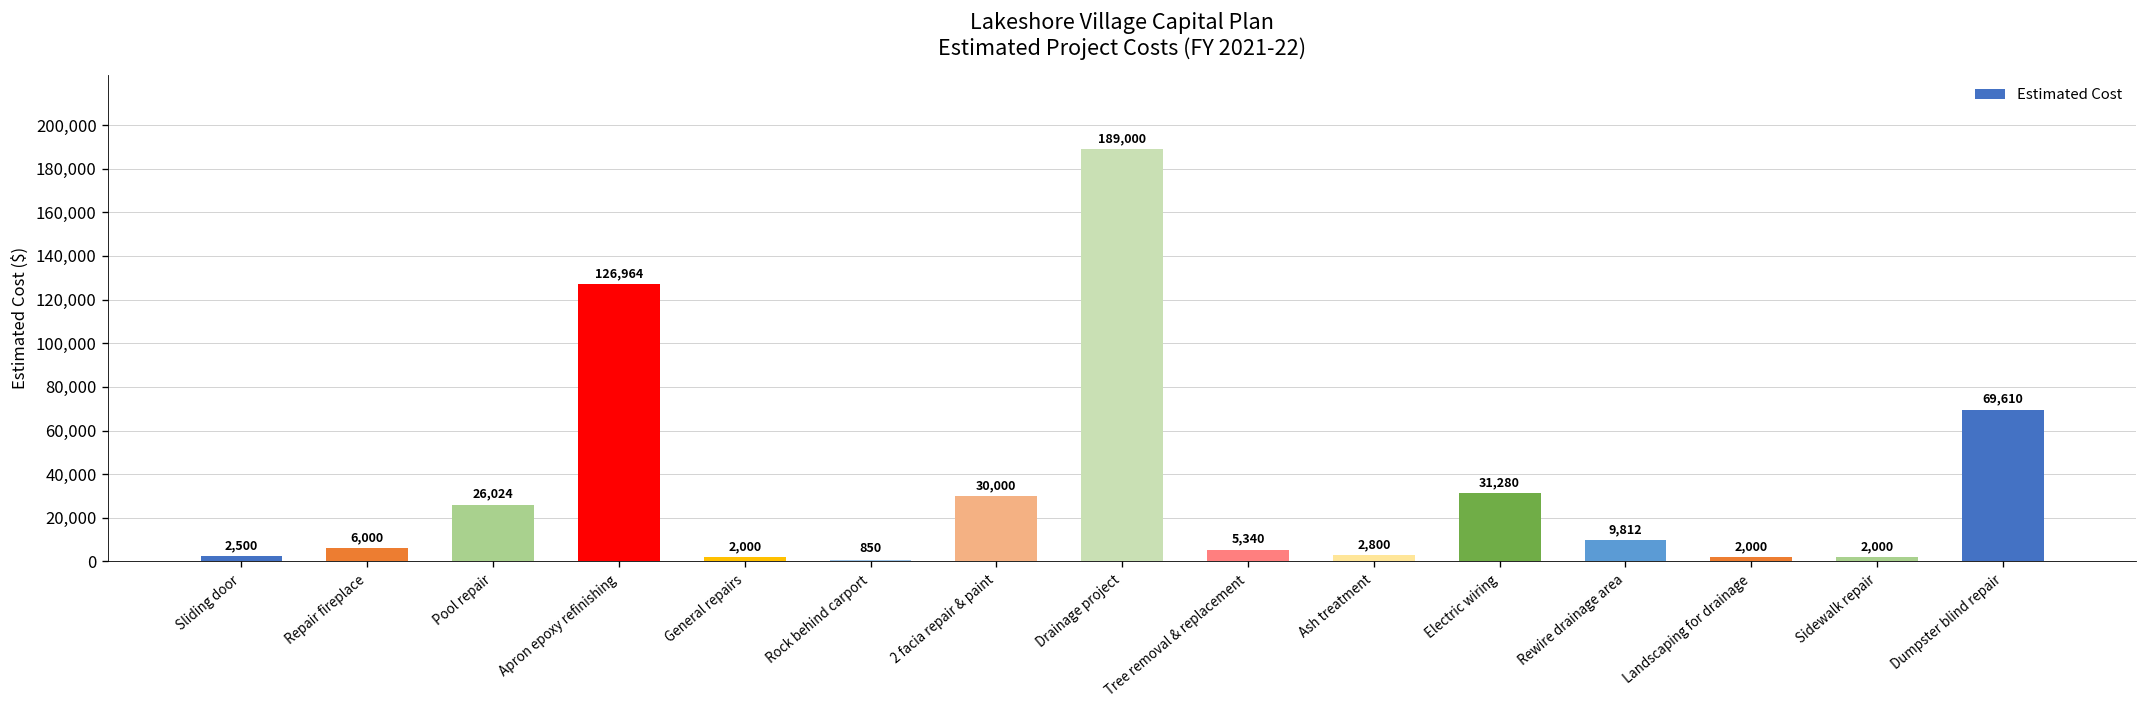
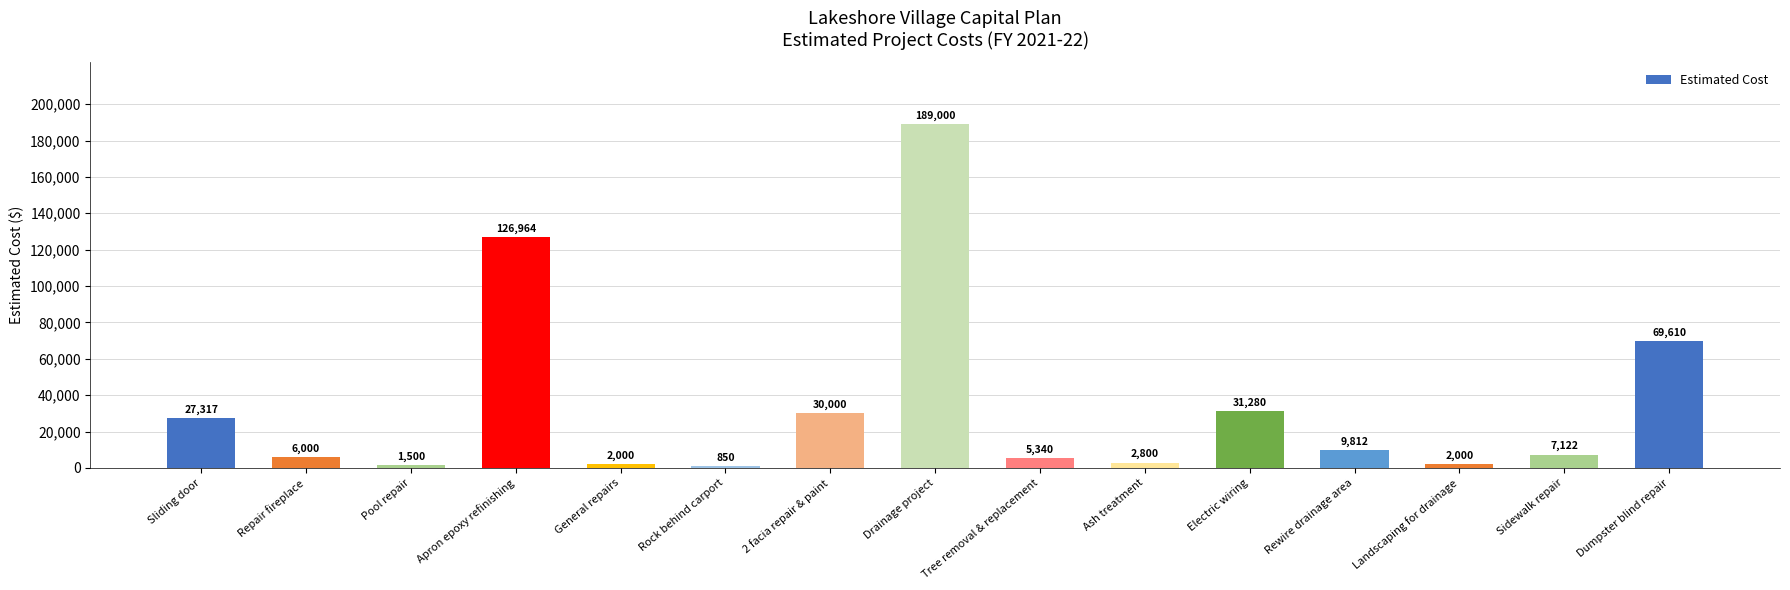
Sliding door: 2,500 -> 27,317
Pool repair: 26,024 -> 1,500
Sidewalk repair: 2,000 -> 7,122
